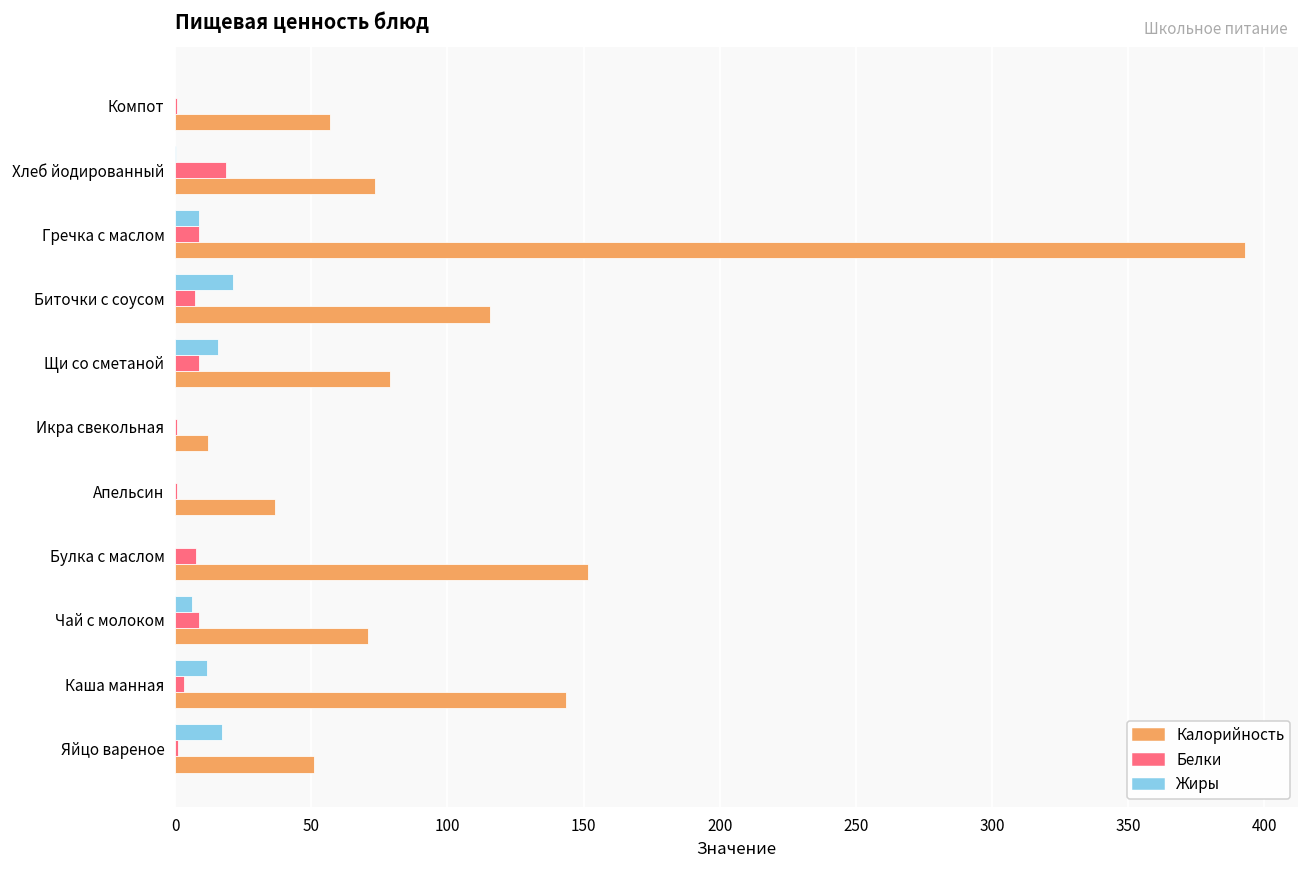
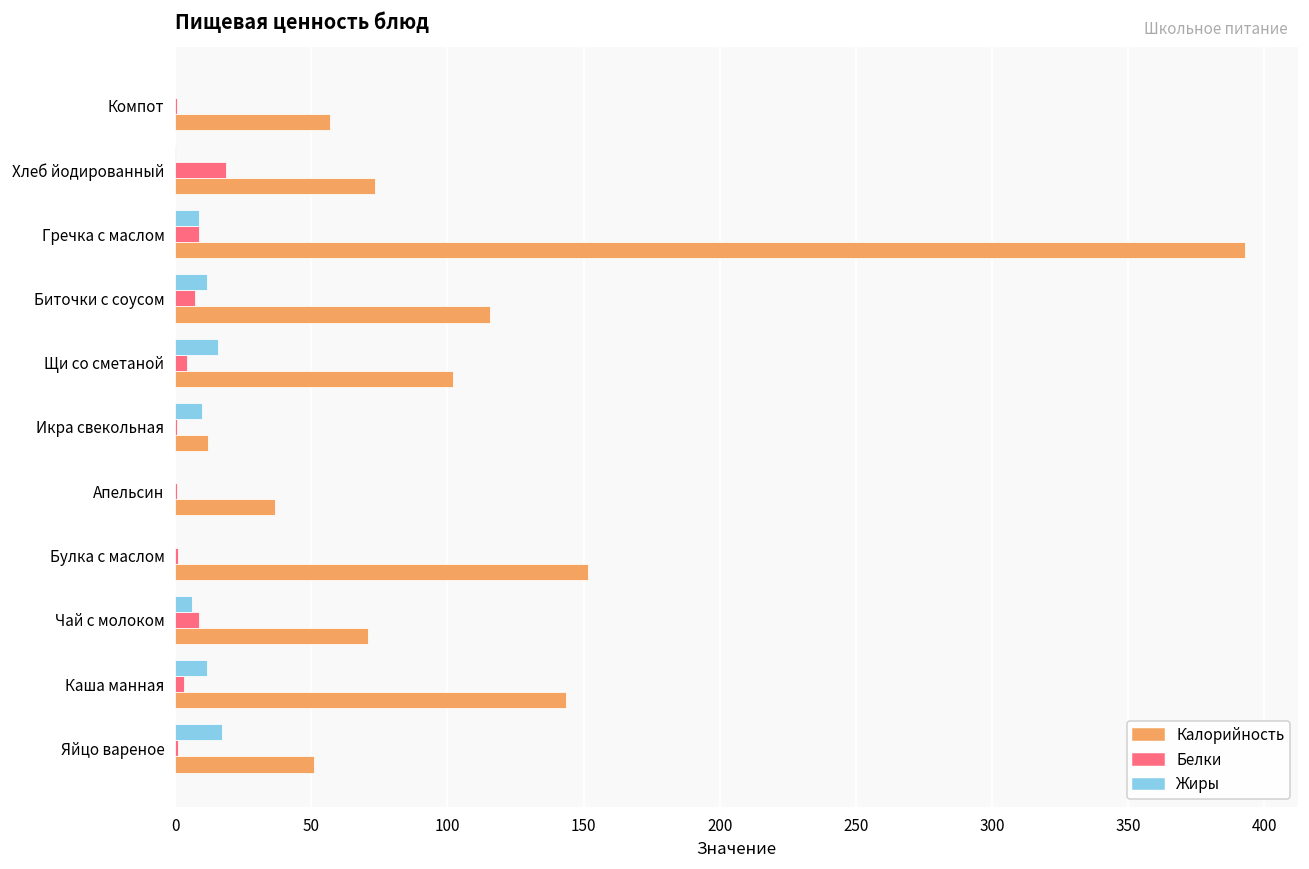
Жиры, Биточки с соусом: 21 -> 12
Белки, Щи со сметаной: 9 -> 4
Калорийность, Щи со сметаной: 79 -> 102
Жиры, Икра свекольная: 0 -> 10
Белки, Булка с маслом: 8 -> 1
